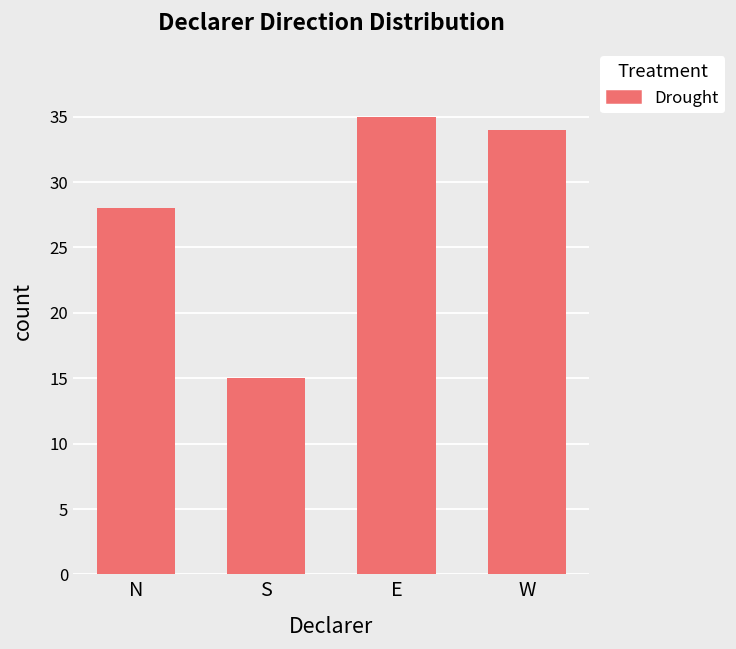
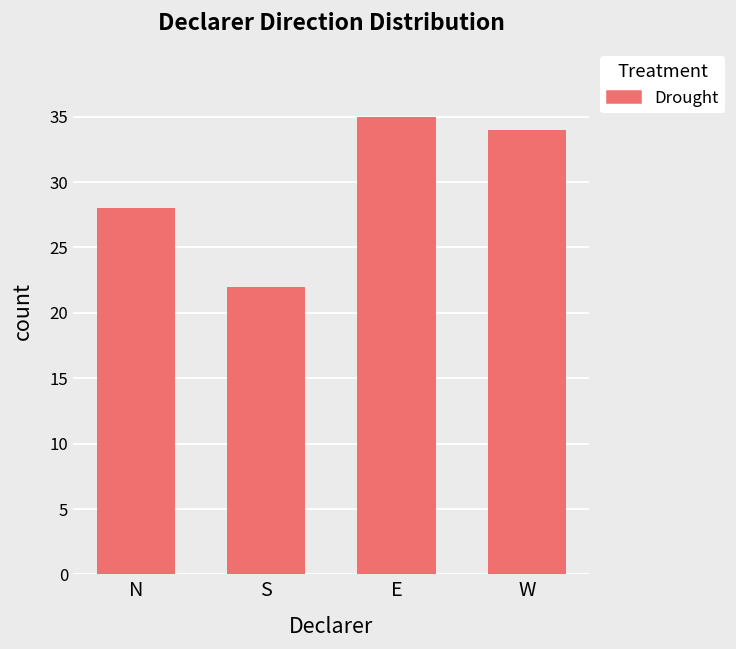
S: 15 -> 22
